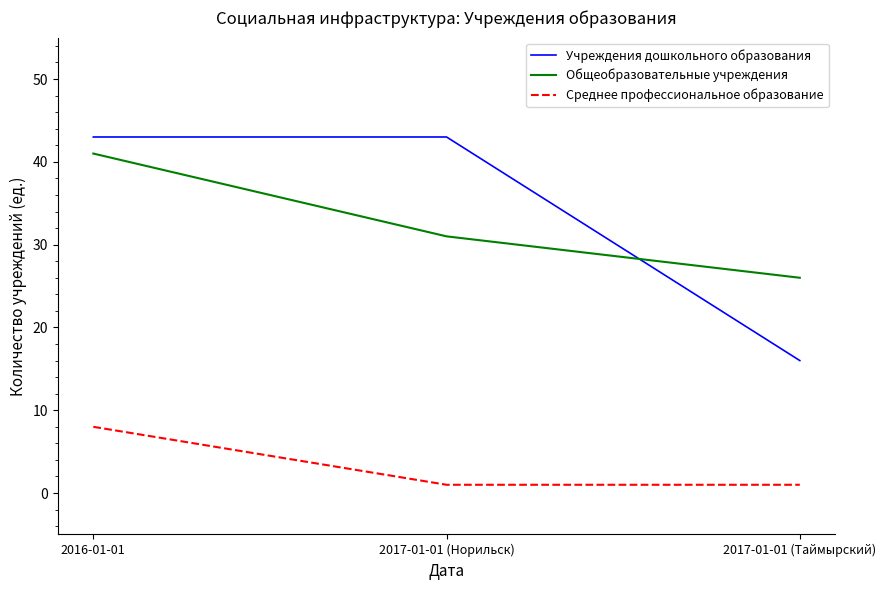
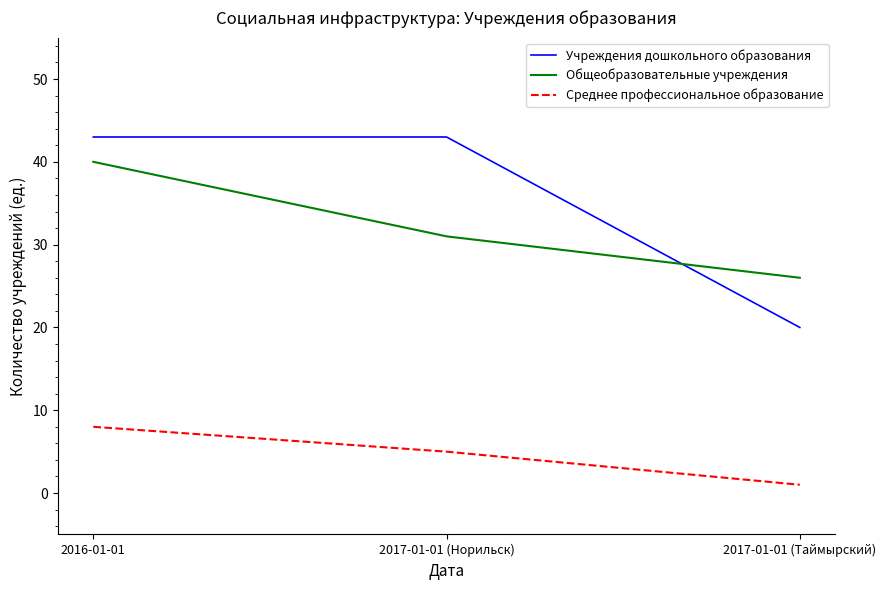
Общеобразовательные учреждения, 2016-01-01: 41 -> 40
Среднее профессиональное образование, 2017-01-01 (Норильск): 1 -> 5
Учреждения дошкольного образования, 2017-01-01 (Таймырский): 16 -> 20
